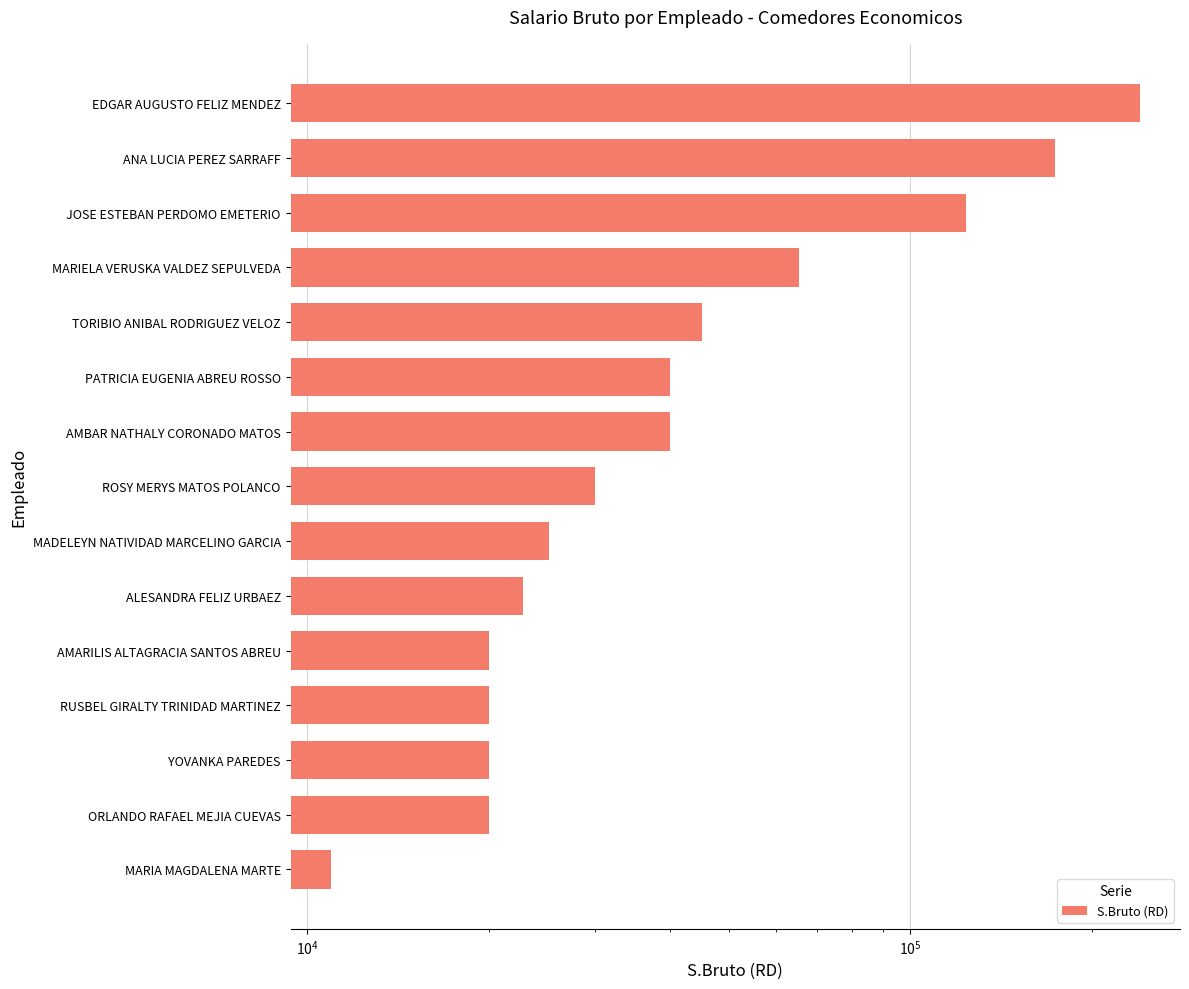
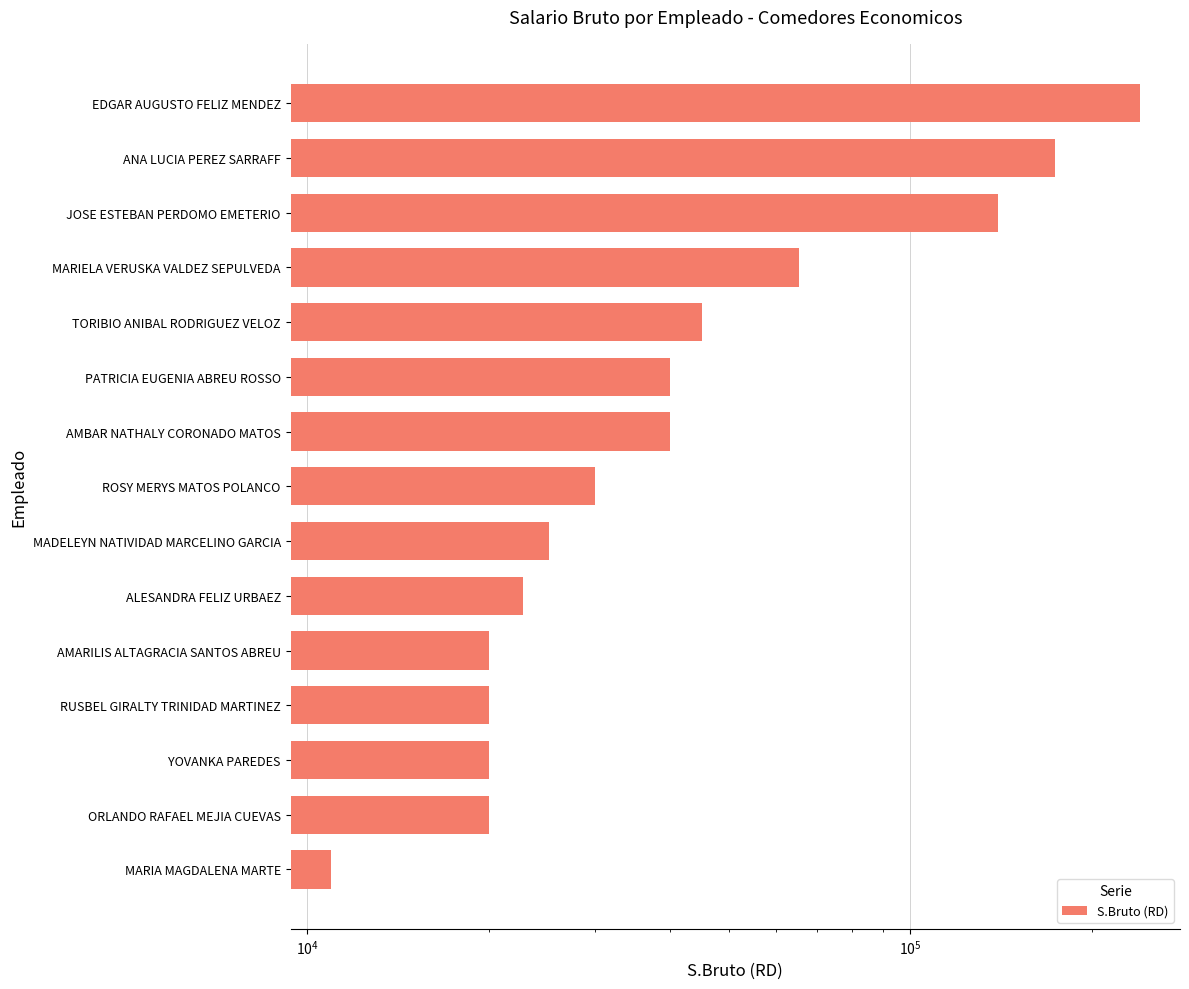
JOSE ESTEBAN PERDOMO EMETERIO: 124000 -> 140000
